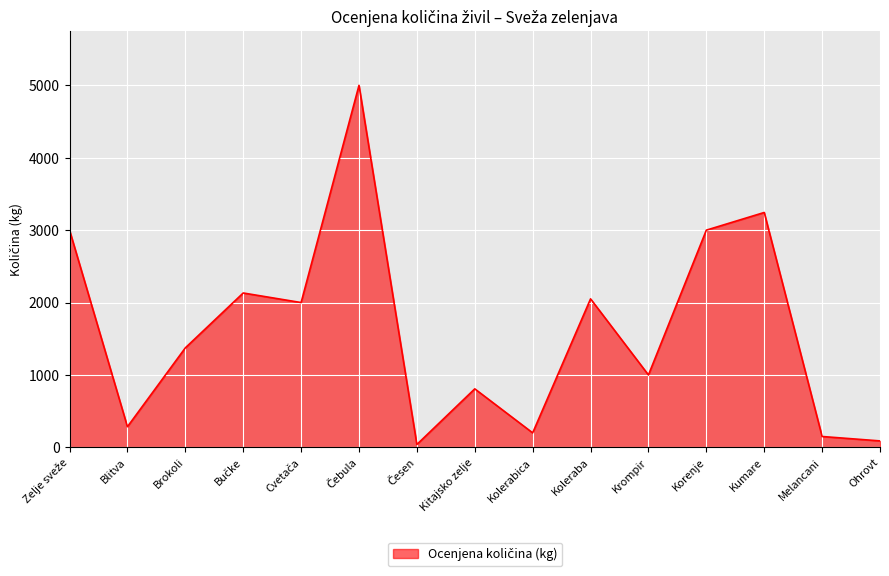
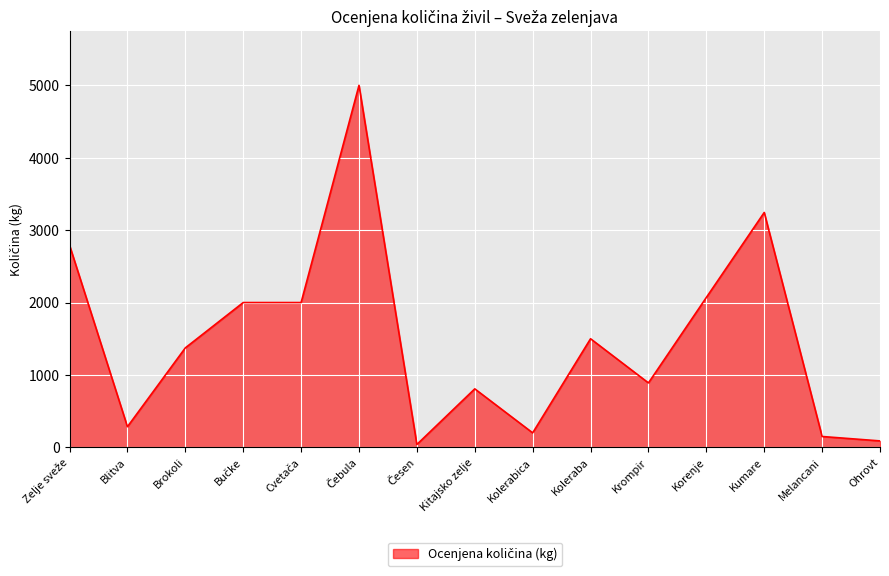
Zelje sveže: 3000 -> 2800
Bučke: 2100 -> 2000
Koleraba: 2100 -> 1500
Krompir: 1000 -> 900
Korenje: 3000 -> 2100
